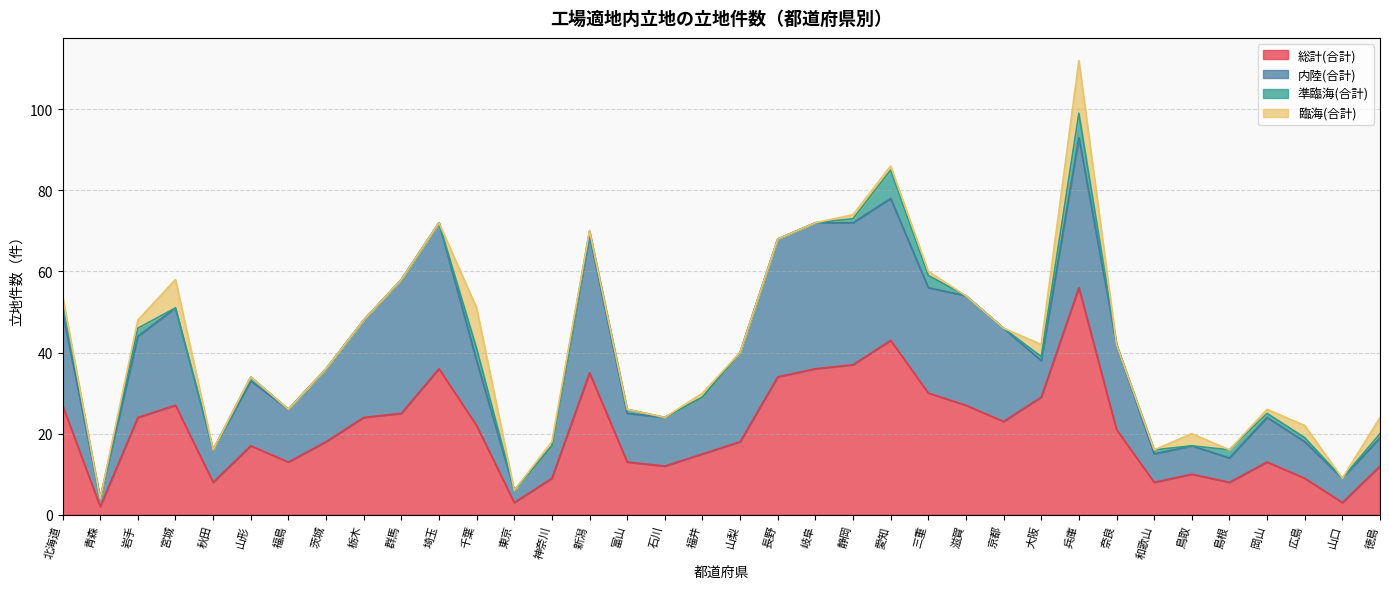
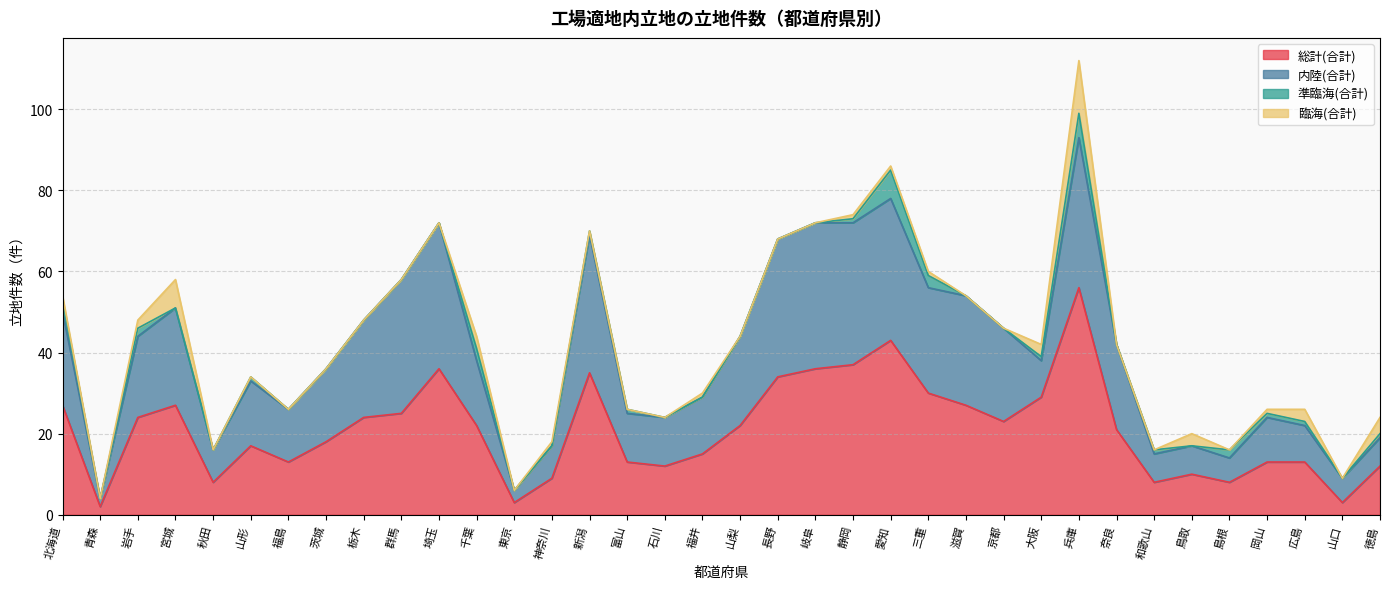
臨海(合計), 千葉: 10 -> 3
総計(合計), 山梨: 18 -> 22
総計(合計), 広島: 9 -> 13
